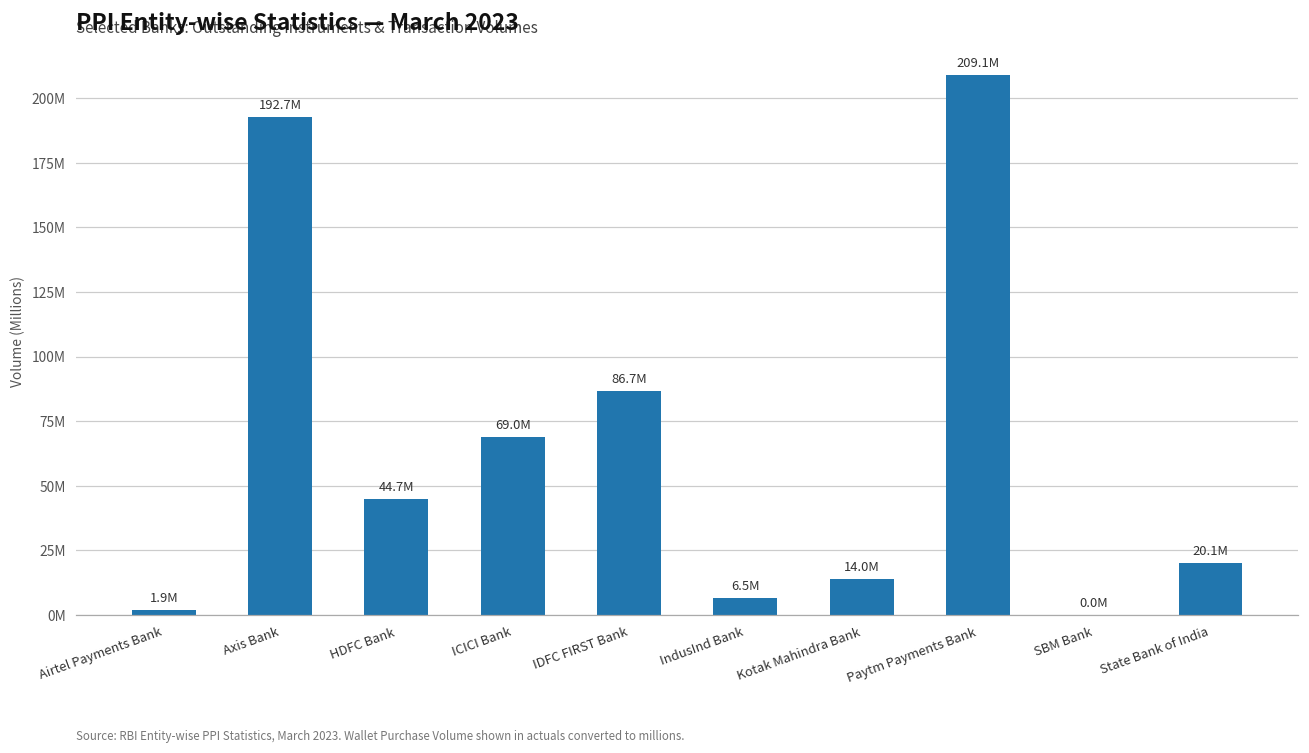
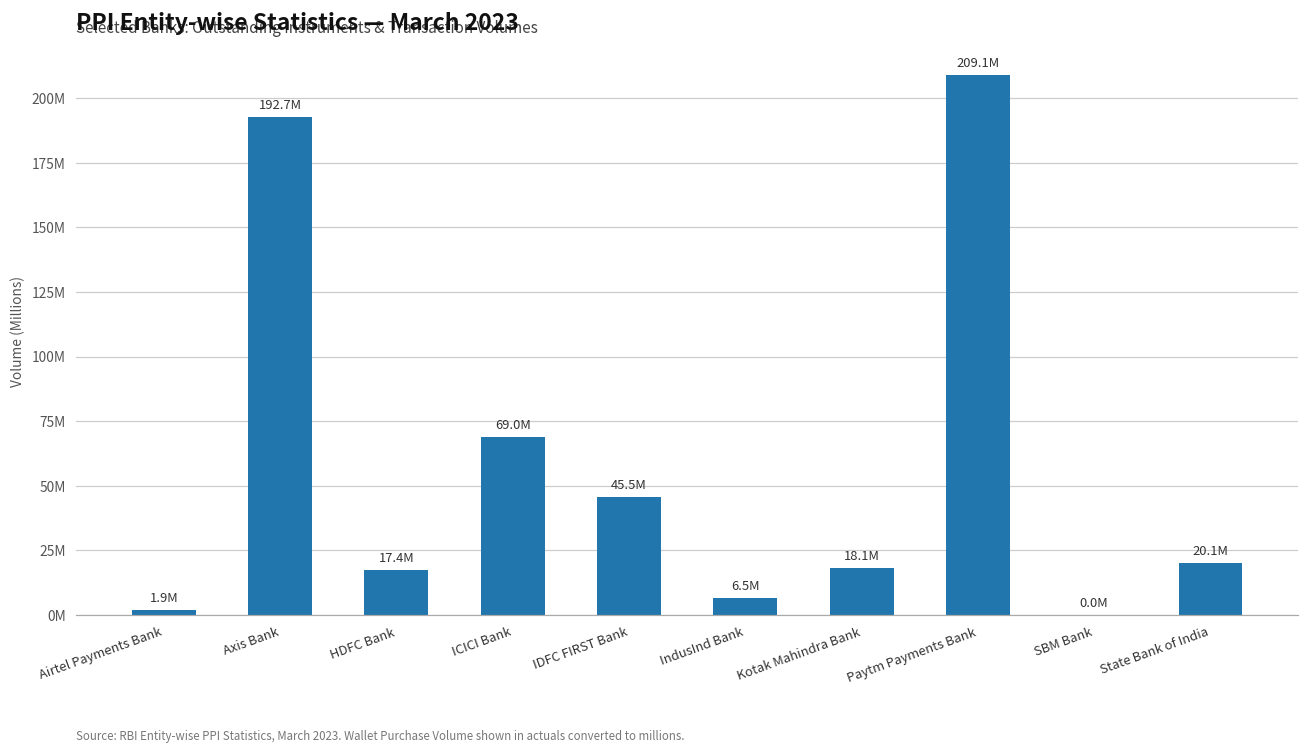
HDFC Bank: 44.7M -> 17.4M
IDFC FIRST Bank: 86.7M -> 45.5M
Kotak Mahindra Bank: 14.0M -> 18.1M
